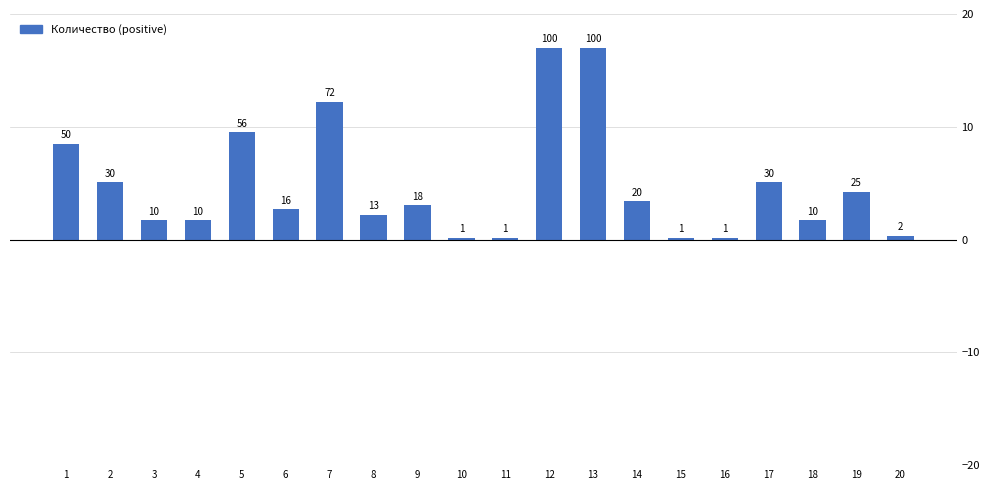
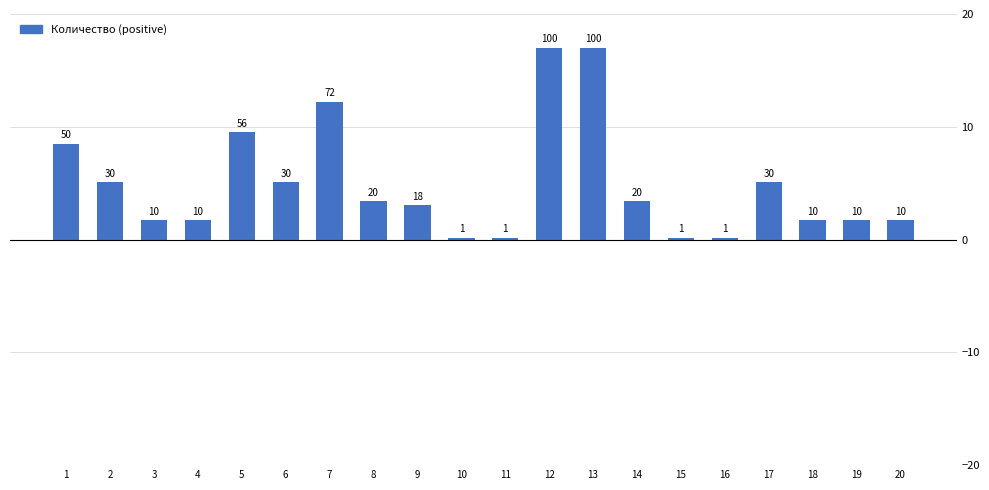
6: 16 -> 30
8: 13 -> 20
19: 25 -> 10
20: 2 -> 10
